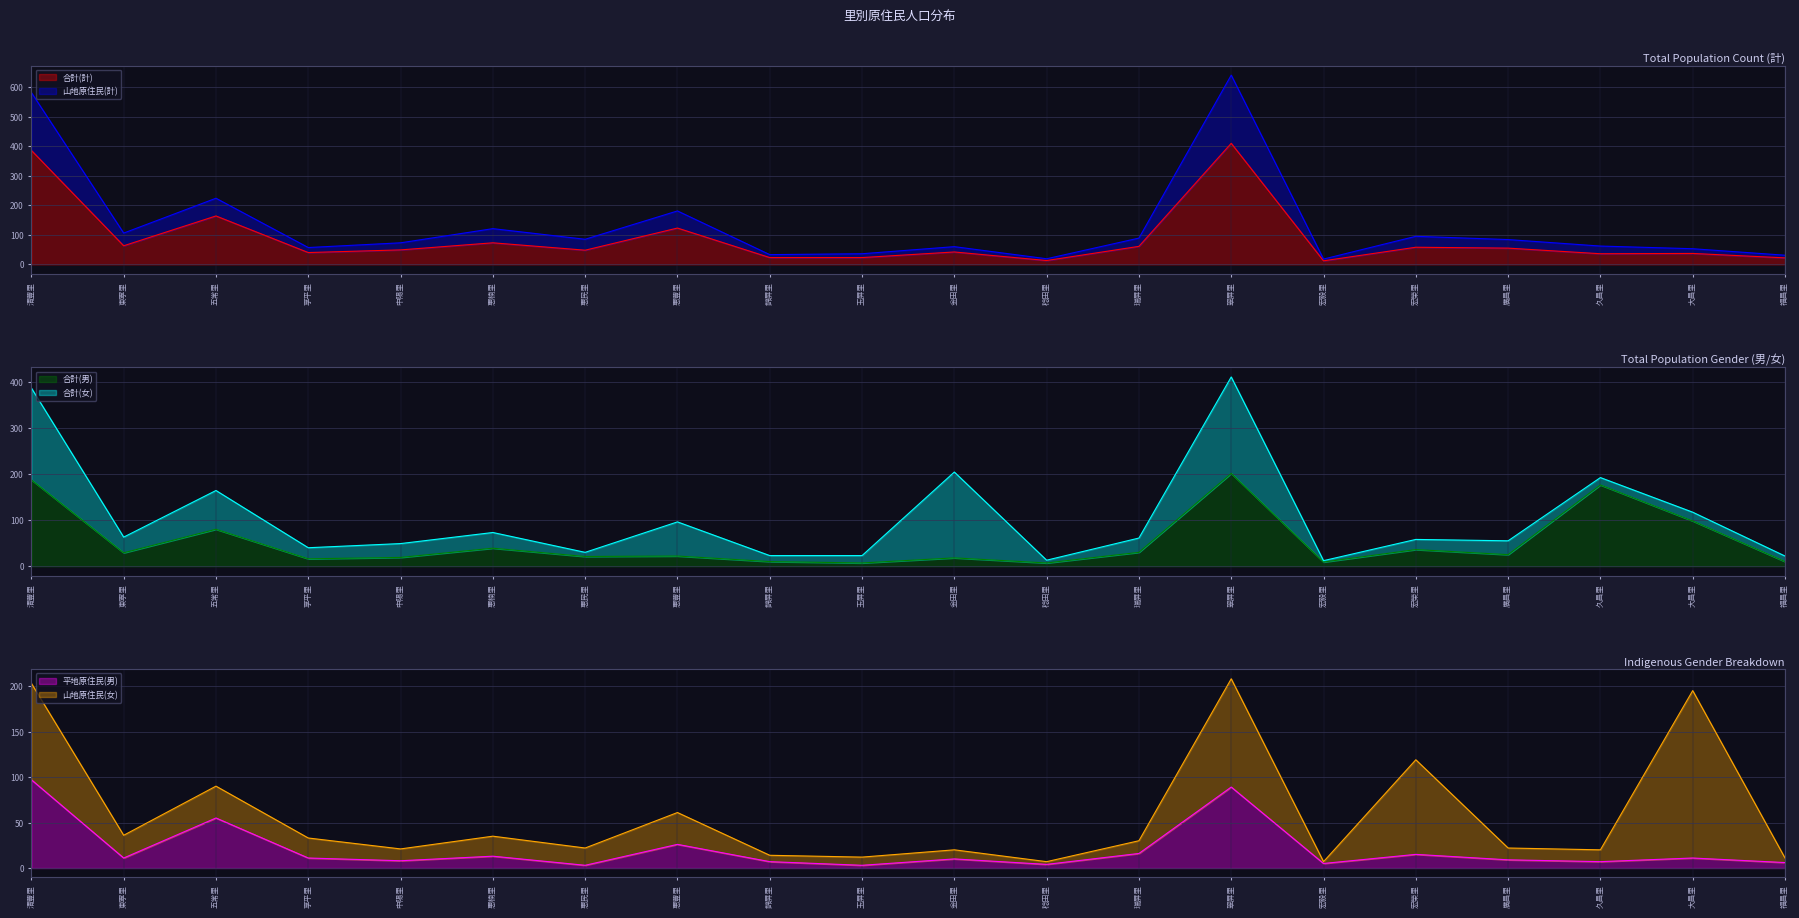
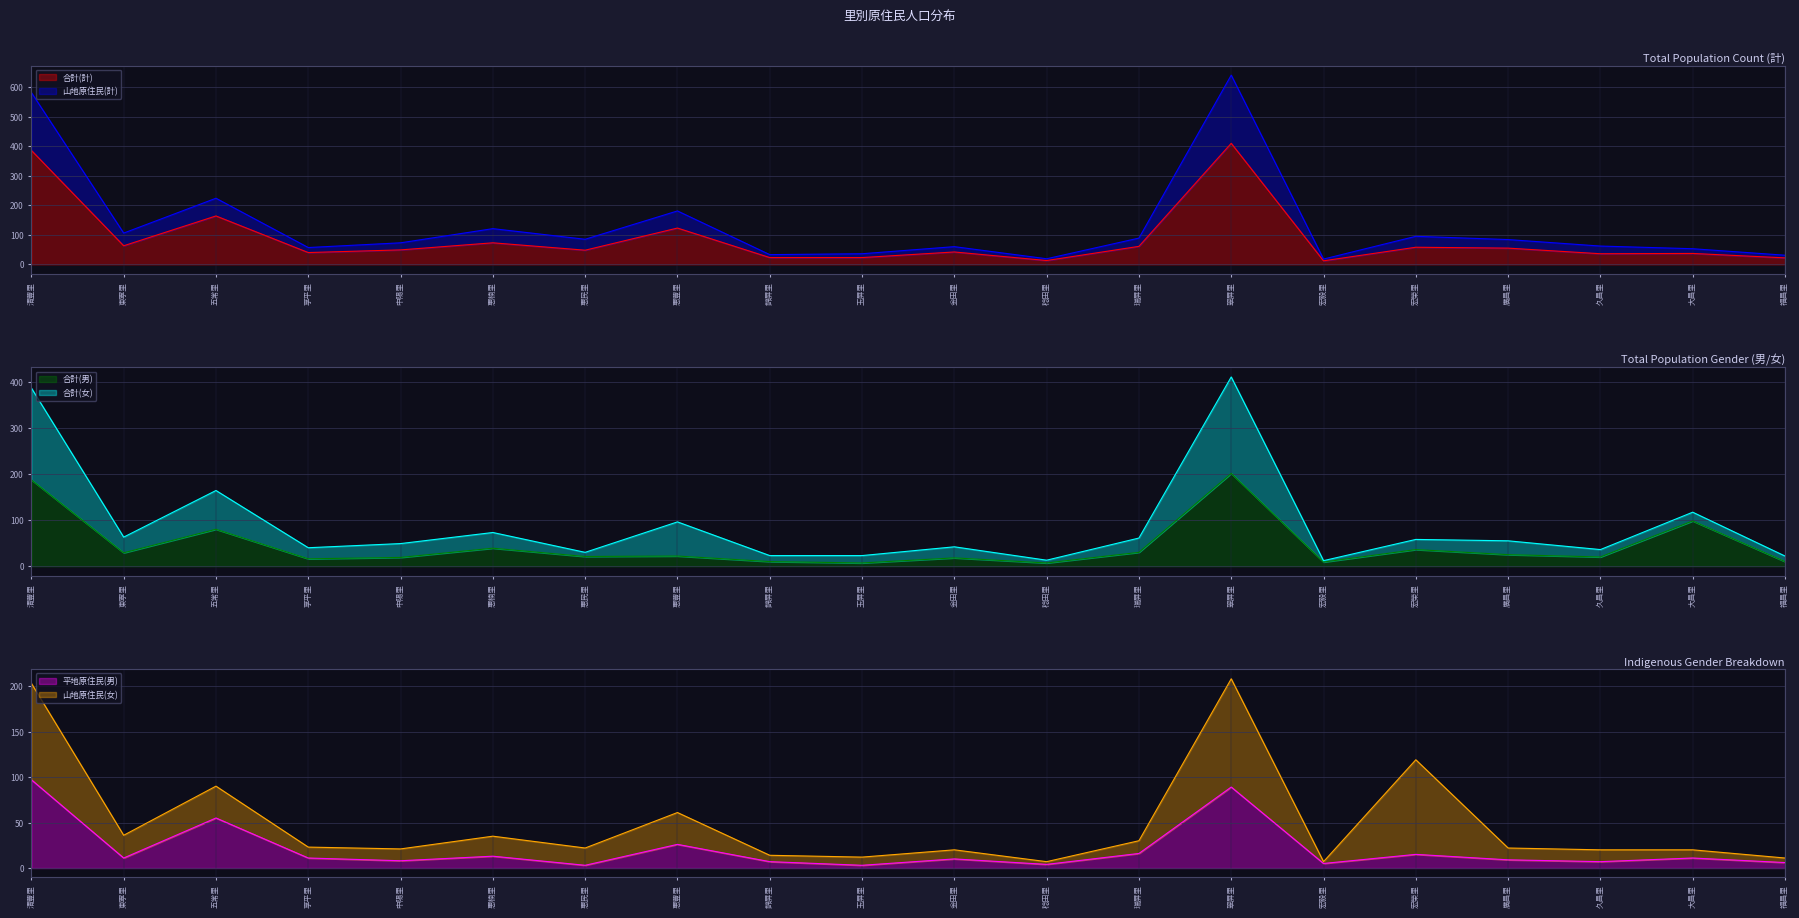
Total Population Gender (男/女), 合計(女), 金田里: 190 -> 20
Total Population Gender (男/女), 合計(男), 久昌里: 180 -> 20
Indigenous Gender Breakdown, 山地原住民(女), 享平里: 20 -> 10
Indigenous Gender Breakdown, 山地原住民(女), 大昌里: 180 -> 10
